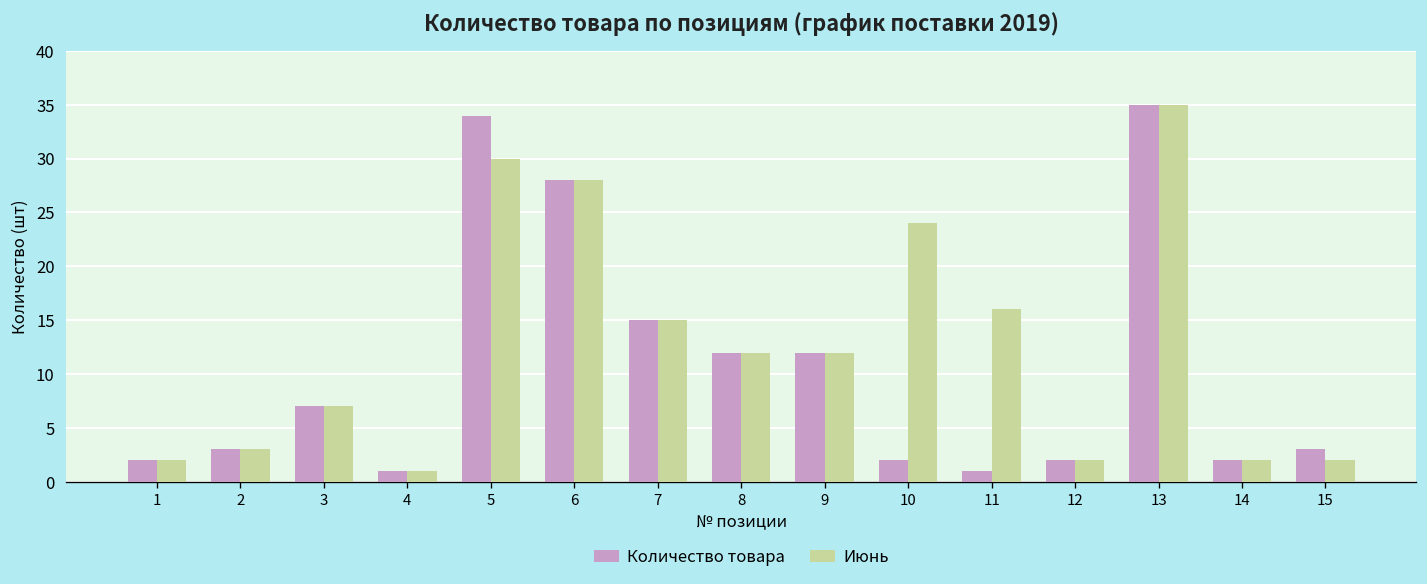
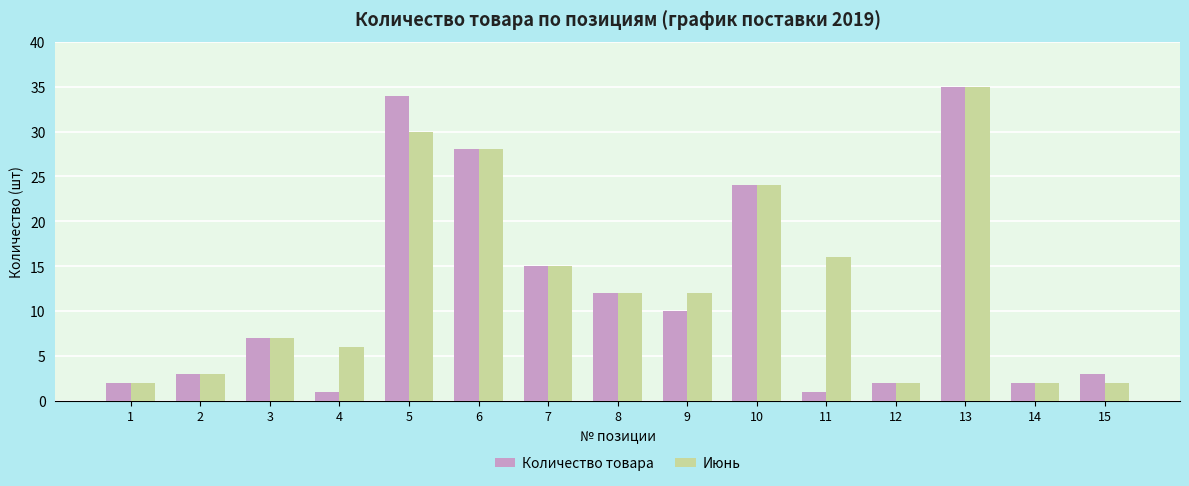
Июнь, 4: 1 -> 6
Количество товара, 9: 12 -> 10
Количество товара, 10: 2 -> 24
